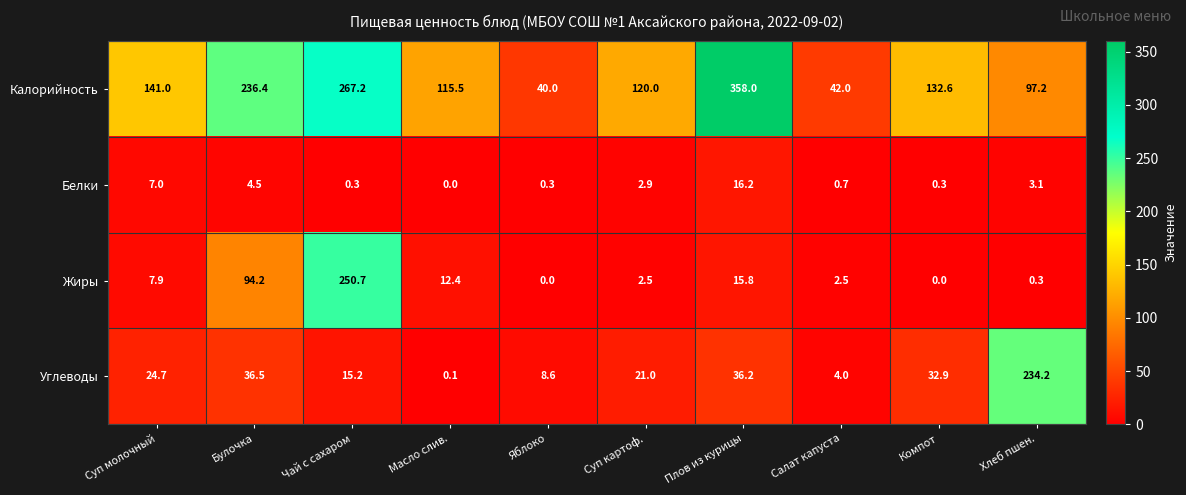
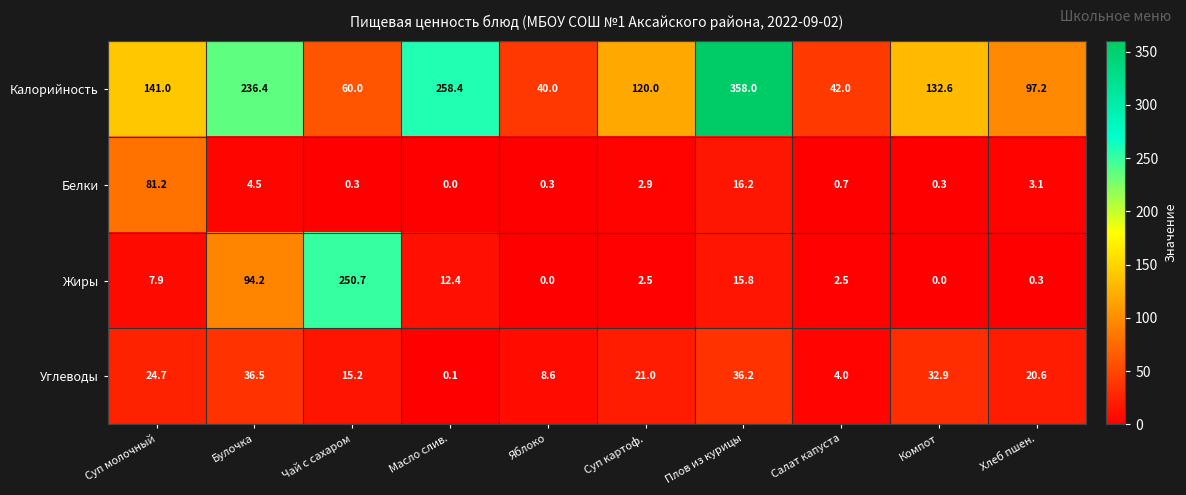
Калорийность, Чай с сахаром: 267.2 -> 60.0
Калорийность, Масло слив.: 115.5 -> 258.4
Белки, Суп молочный: 7.0 -> 81.2
Углеводы, Хлеб пшен.: 234.2 -> 20.6
